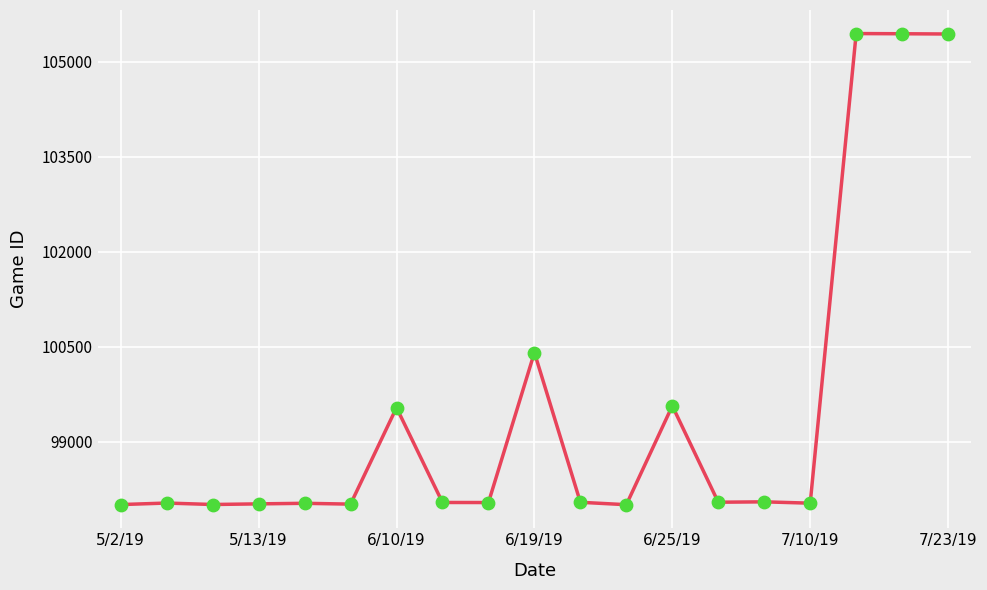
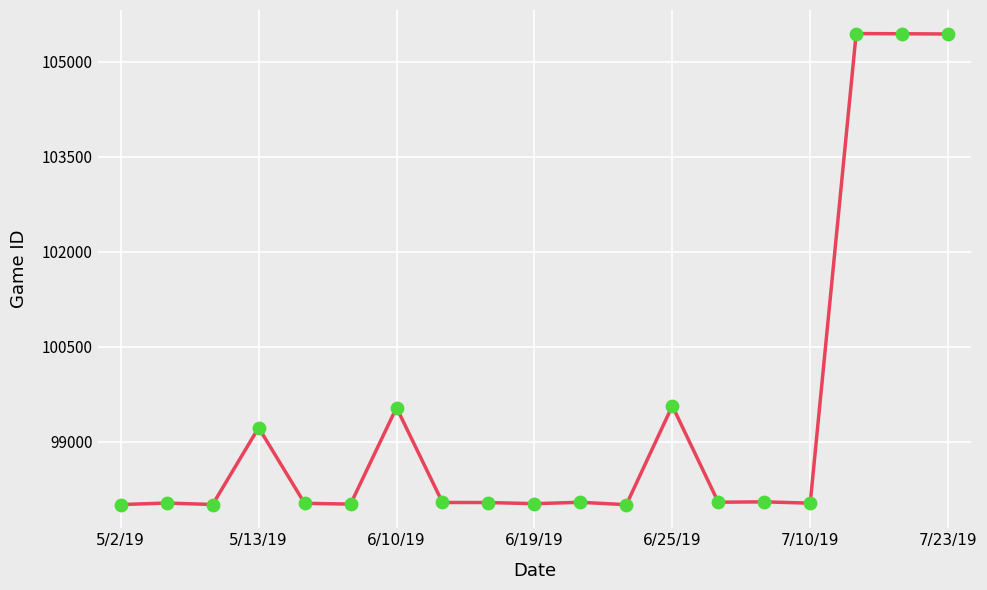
5/13/19: 98000 -> 99200
6/19/19: 100400 -> 98000
